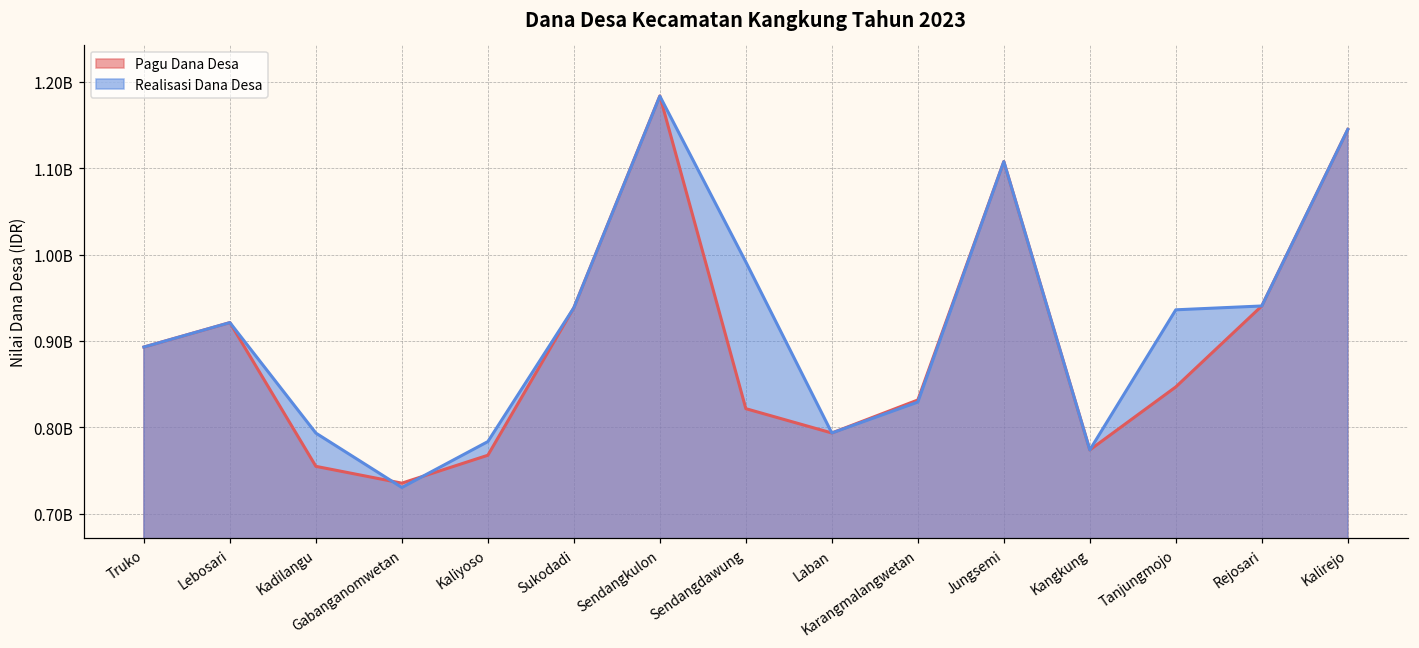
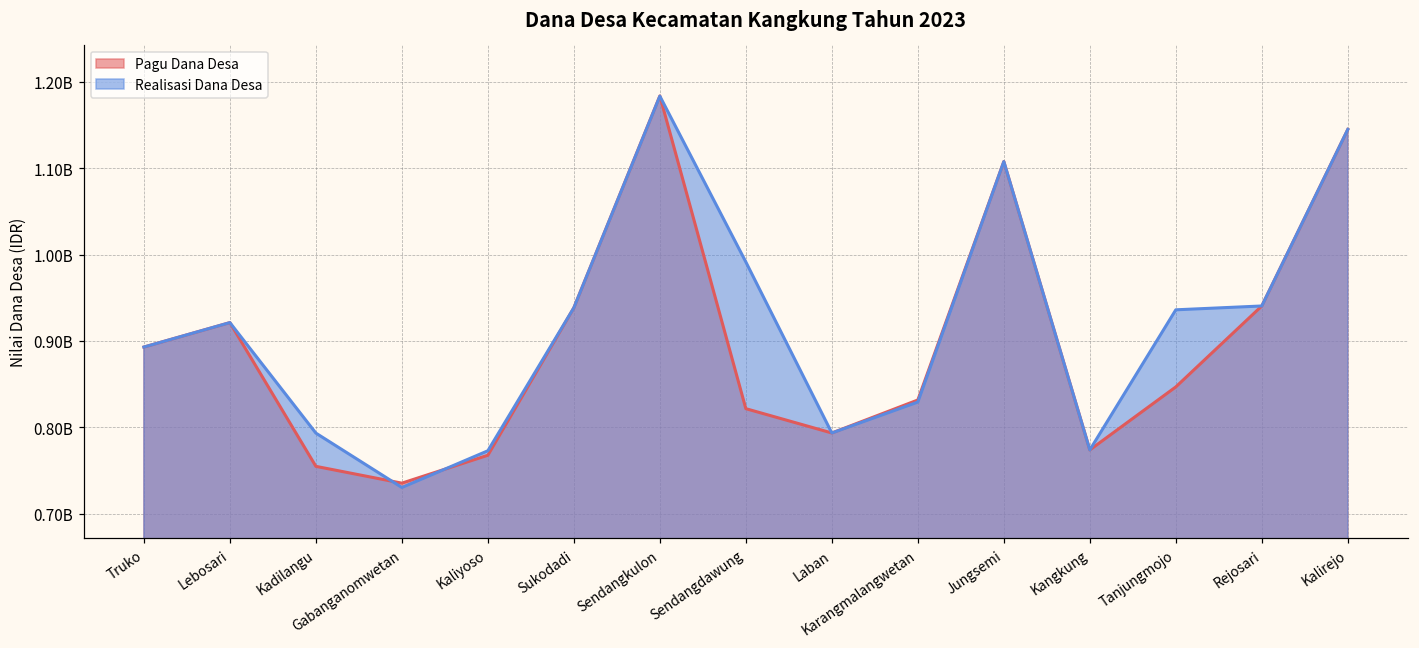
Realisasi Dana Desa, Kaliyoso: 780000000 -> 770000000
